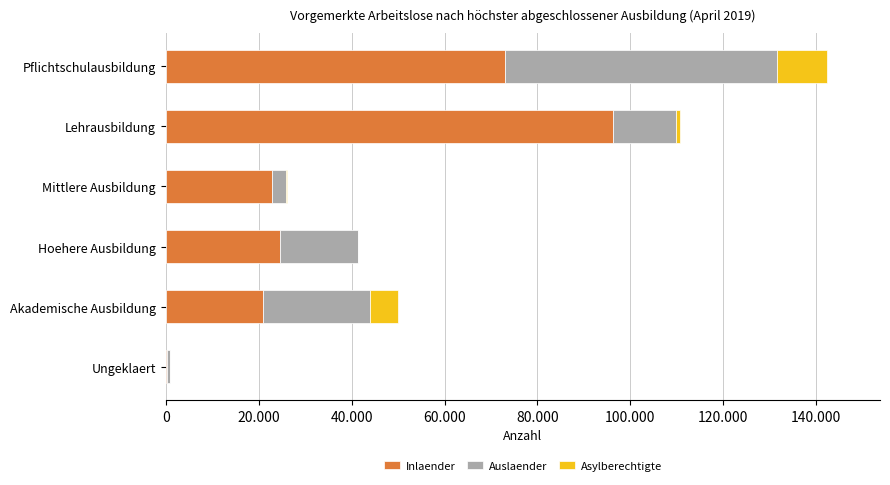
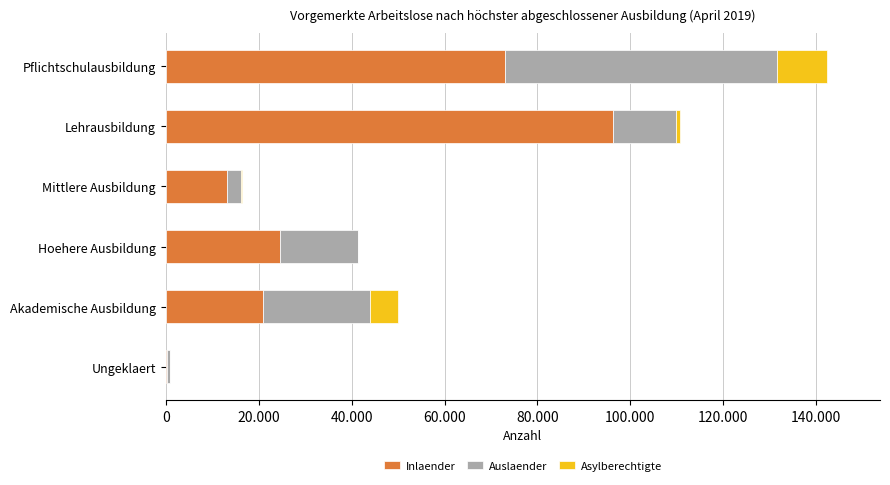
Inlaender, Mittlere Ausbildung: 23 -> 13
